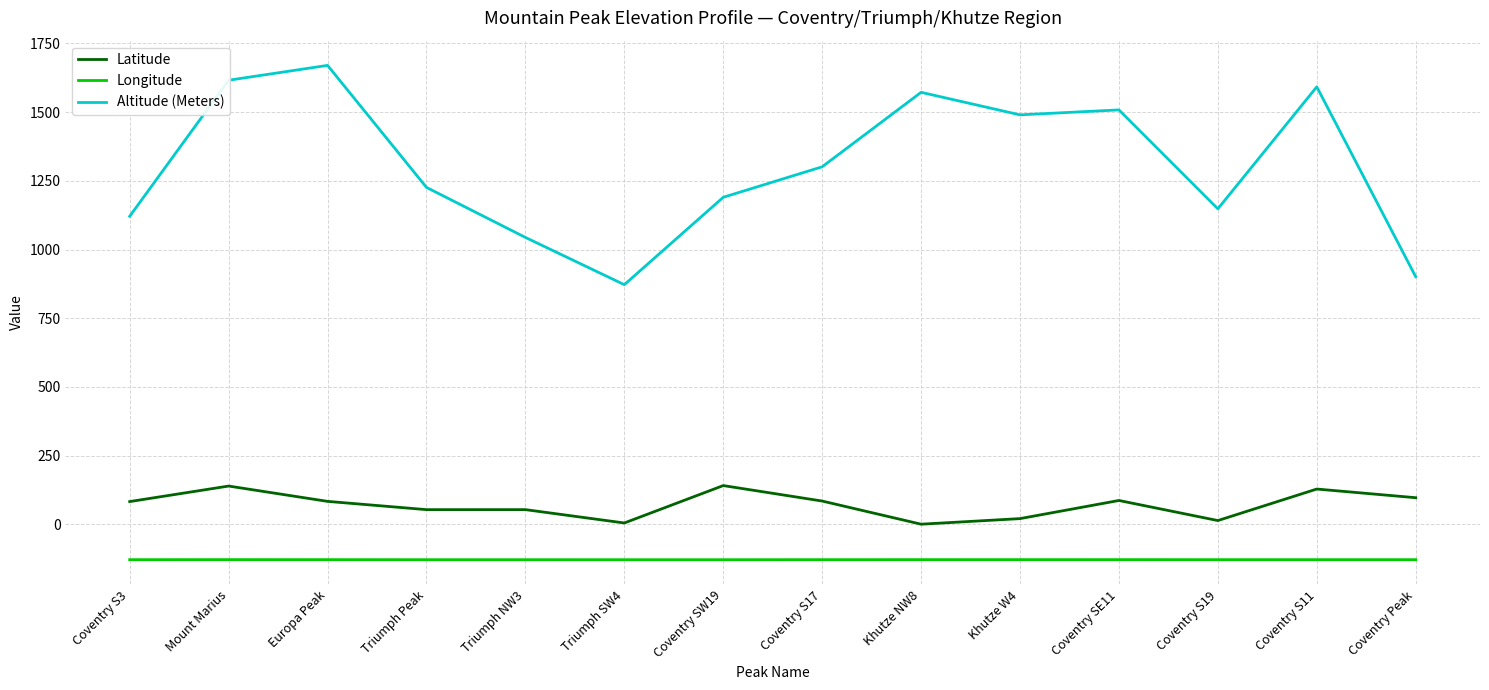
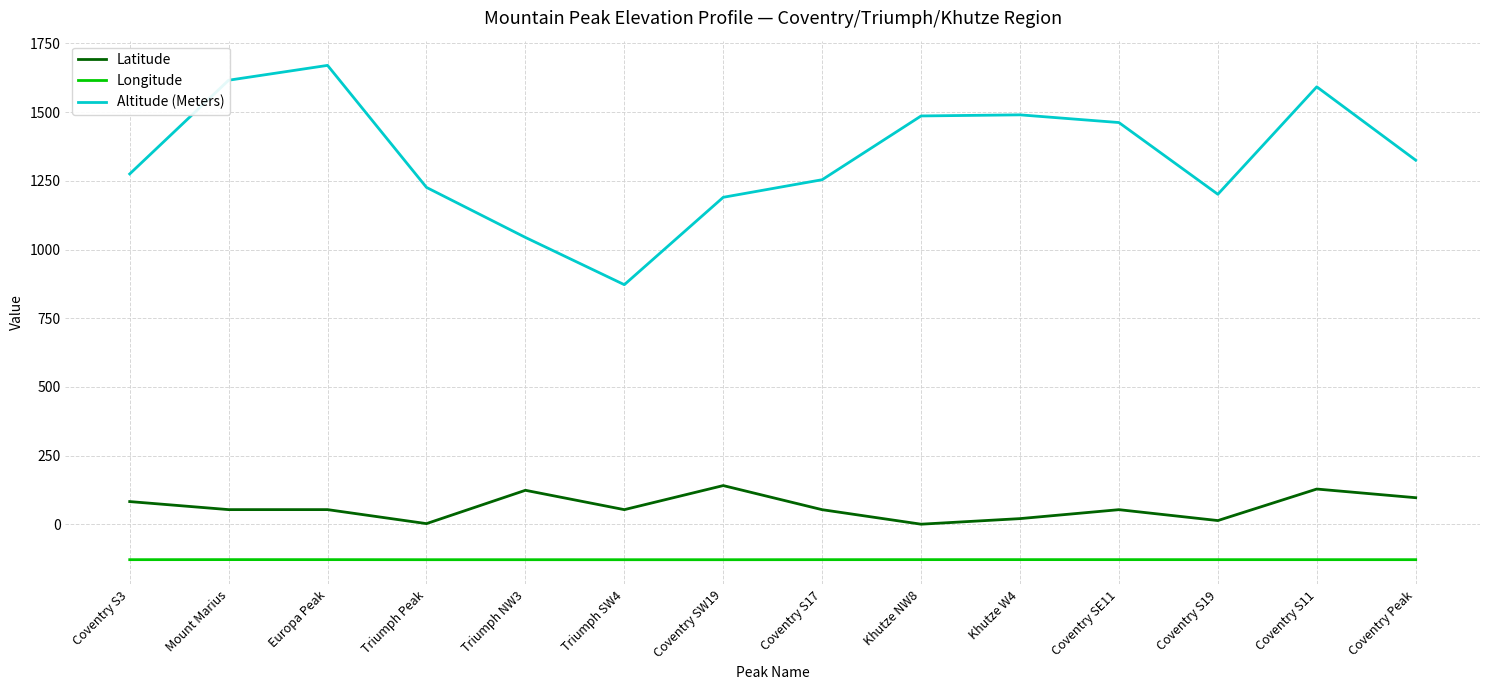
Altitude (Meters), Coventry S3: 1120 -> 1280
Latitude, Mount Marius: 140 -> 50
Latitude, Europa Peak: 80 -> 50
Latitude, Triumph Peak: 50 -> 0
Latitude, Triumph NW3: 50 -> 120
Latitude, Triumph SW4: 0 -> 50
Latitude, Coventry S17: 80 -> 50
Altitude (Meters), Coventry S17: 1300 -> 1250
Altitude (Meters), Khutze NW8: 1570 -> 1490
Latitude, Coventry SE11: 90 -> 50
Altitude (Meters), Coventry SE11: 1510 -> 1460
Altitude (Meters), Coventry S19: 1150 -> 1200
Altitude (Meters), Coventry Peak: 900 -> 1330
